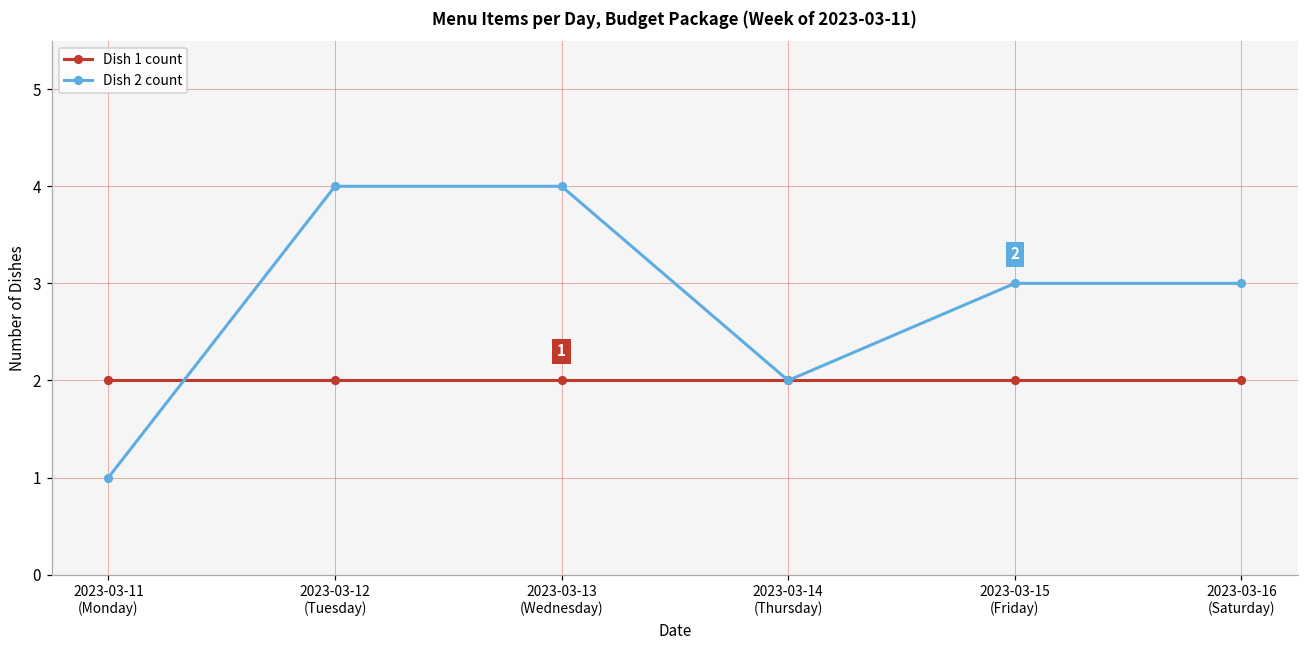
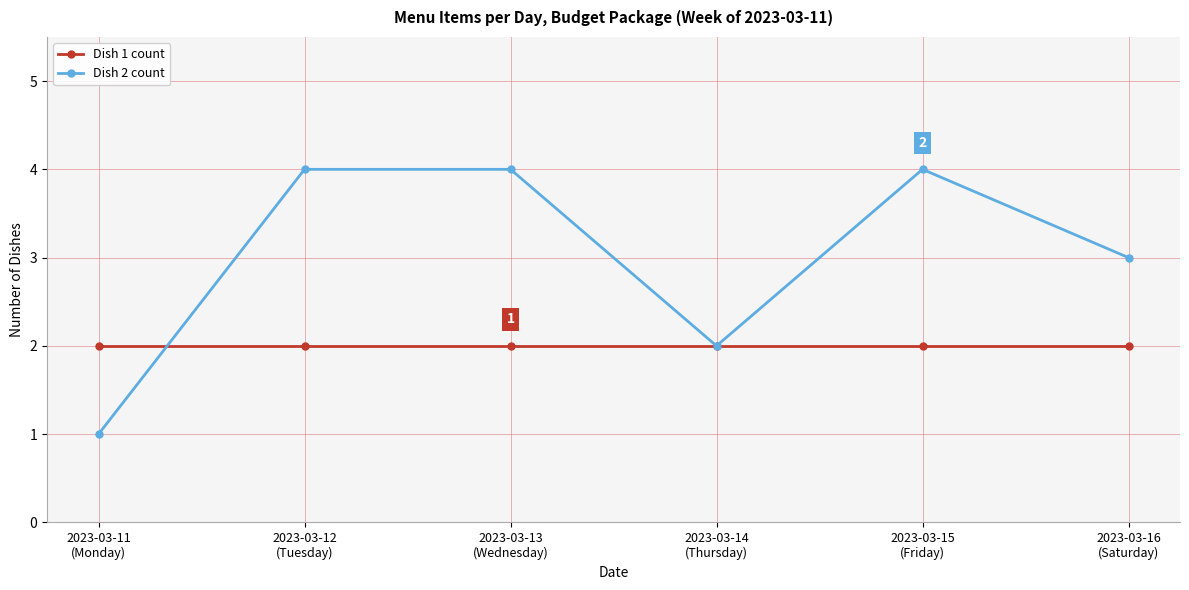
Dish 2 count, 2023-03-15 (Friday): 3 -> 4
